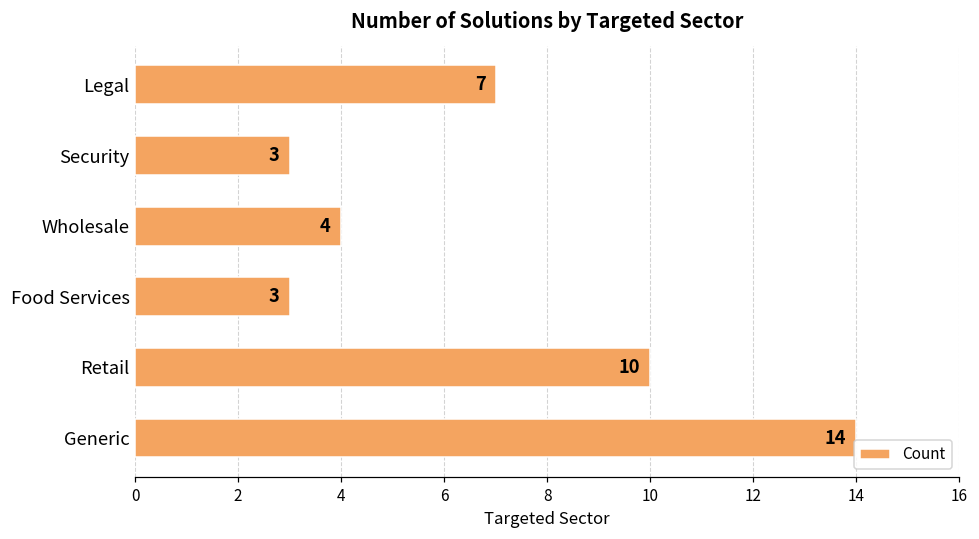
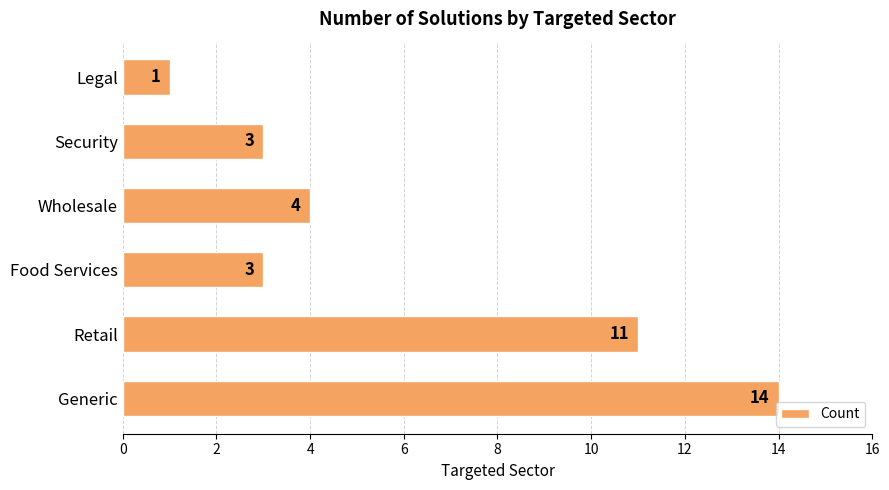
Legal: 7 -> 1
Retail: 10 -> 11
